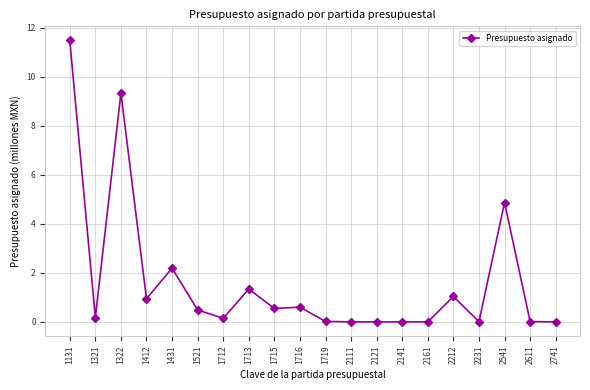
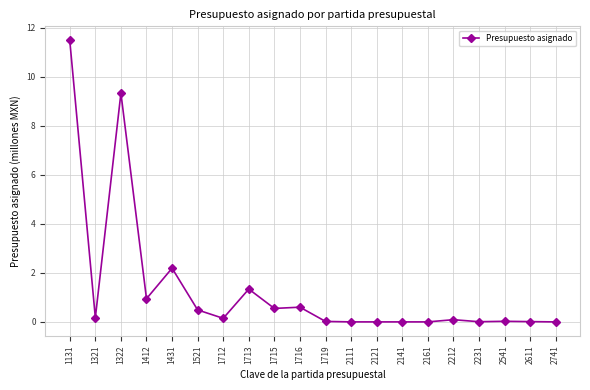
2212: 1.0 -> 0.1
2541: 4.9 -> 0.0
